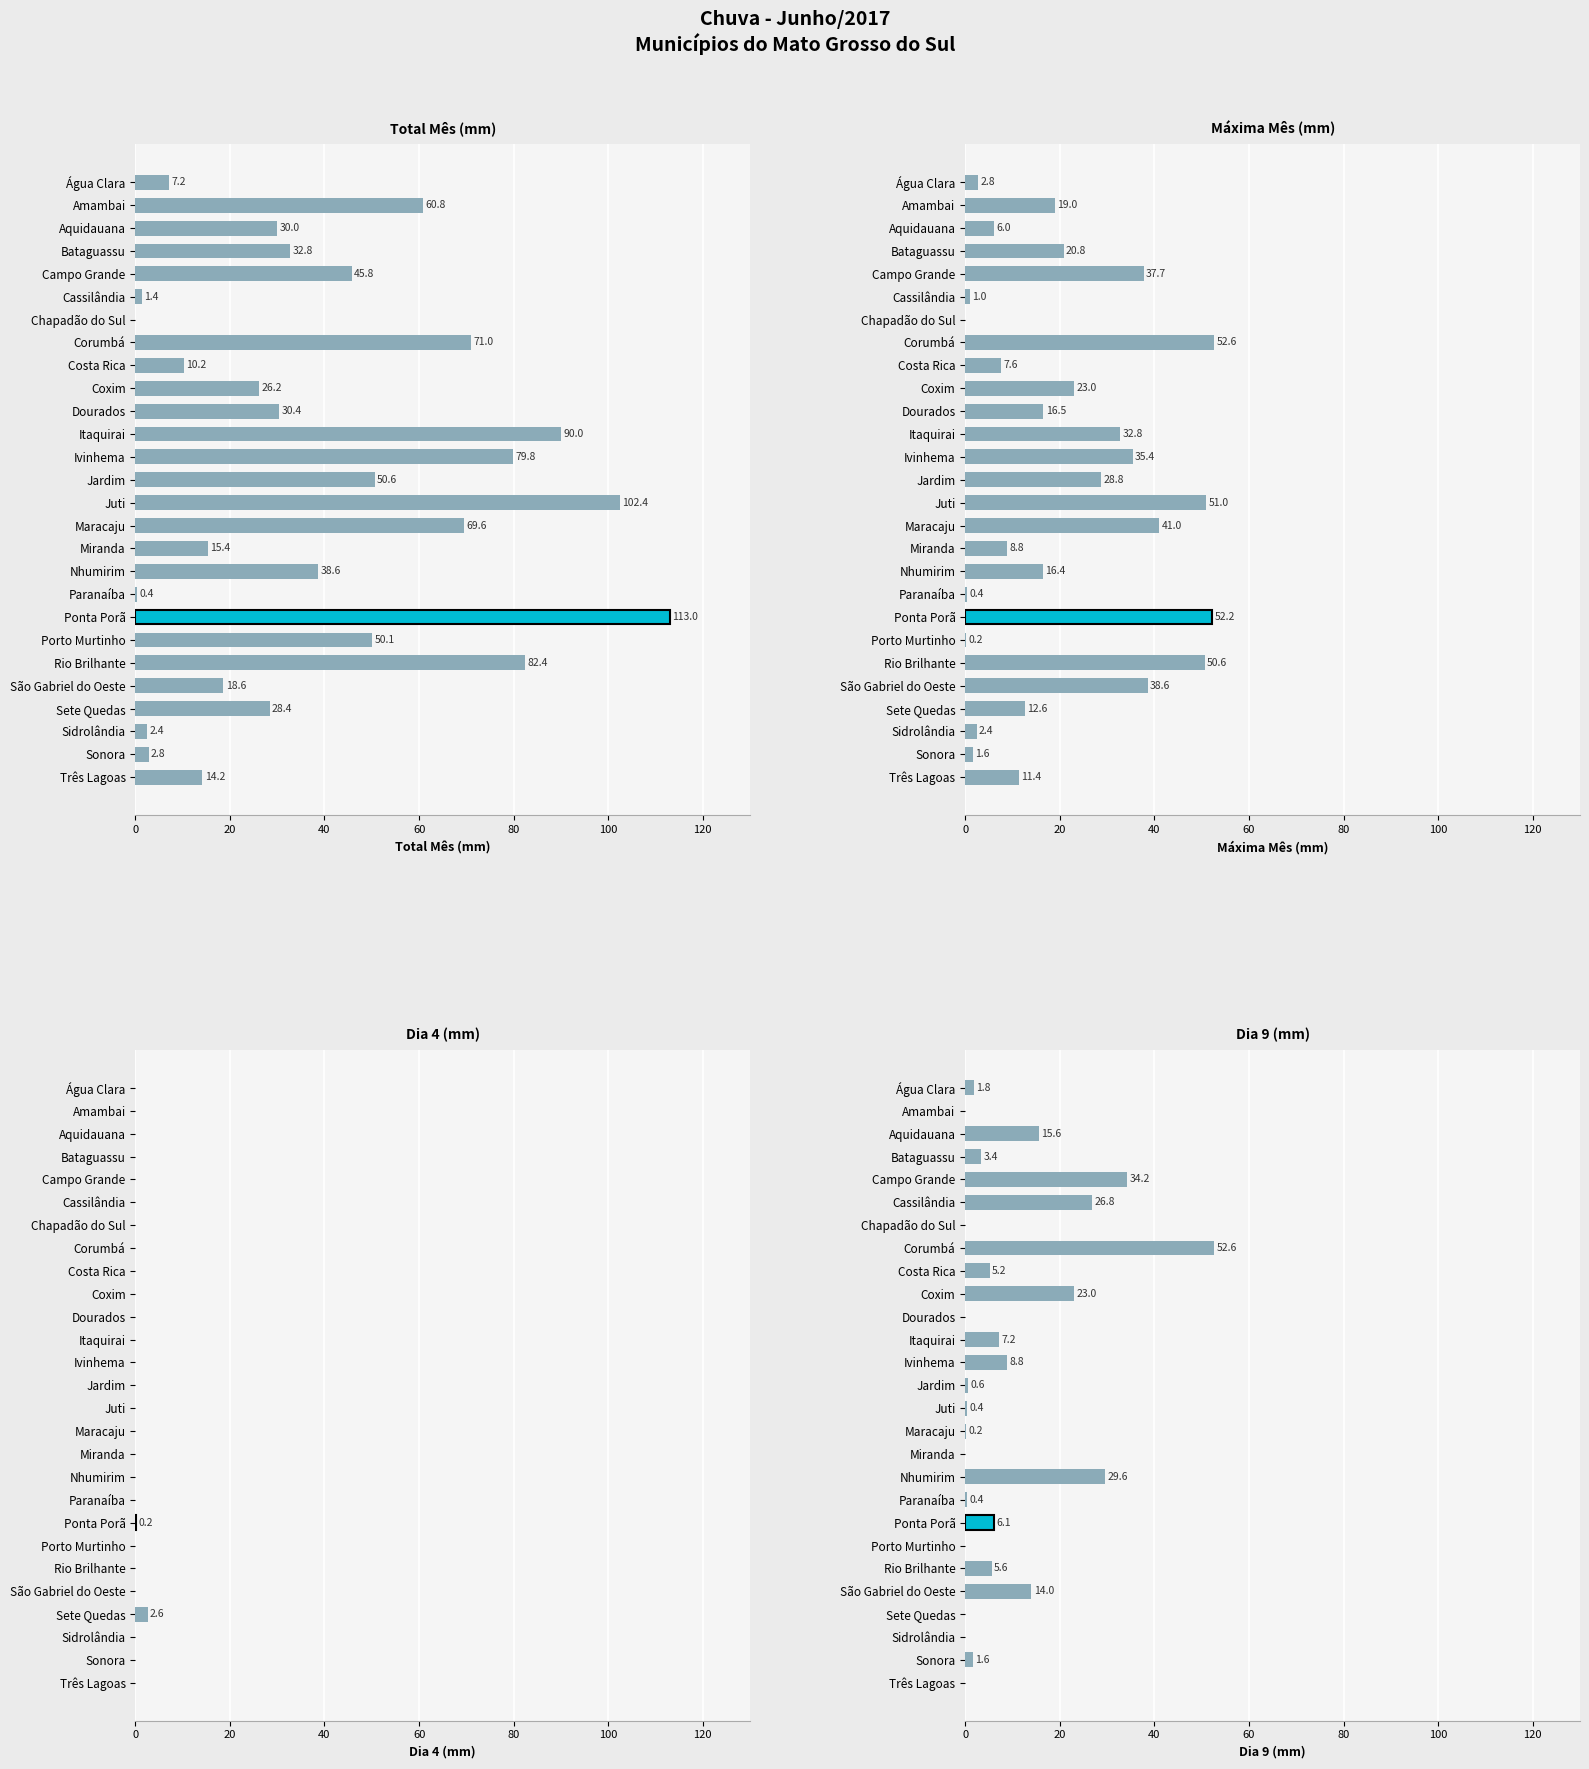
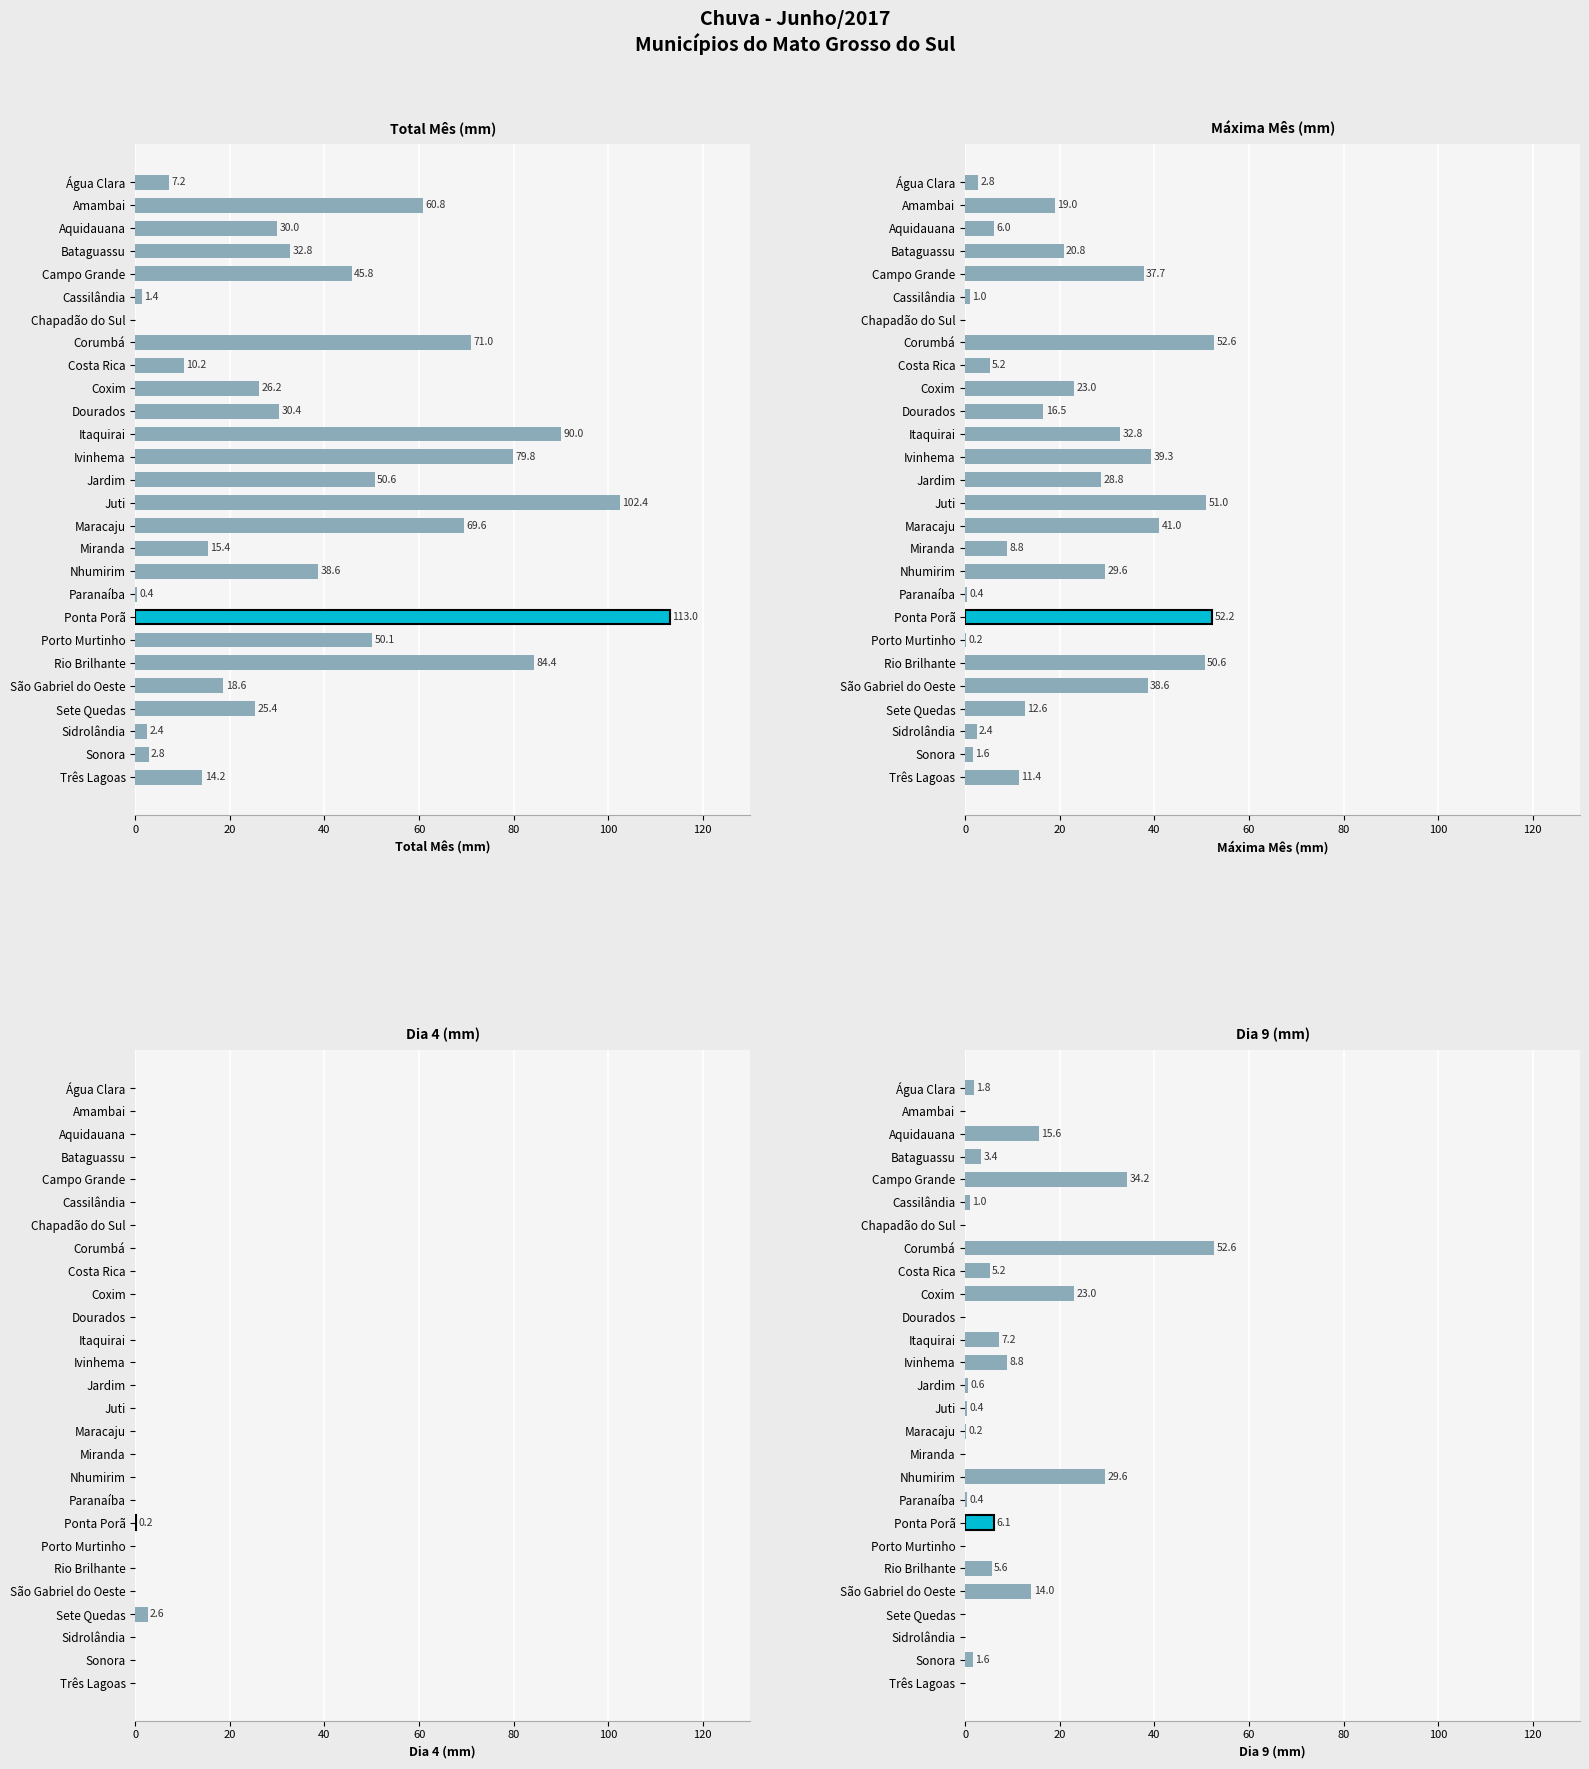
Total Mês (mm), Rio Brilhante: 82.4 -> 84.4
Total Mês (mm), Sete Quedas: 28.4 -> 25.4
Máxima Mês (mm), Costa Rica: 7.6 -> 5.2
Máxima Mês (mm), Ivinhema: 35.4 -> 39.3
Máxima Mês (mm), Nhumirim: 16.4 -> 29.6
Dia 9 (mm), Cassilândia: 26.8 -> 1.0
